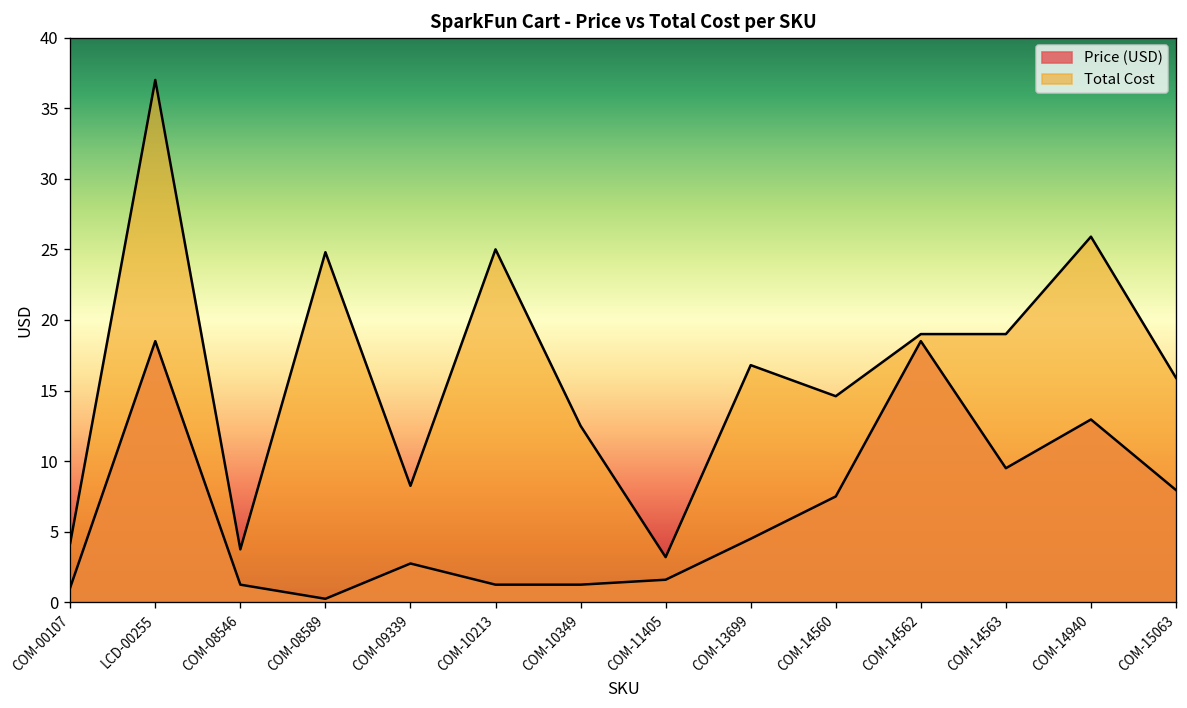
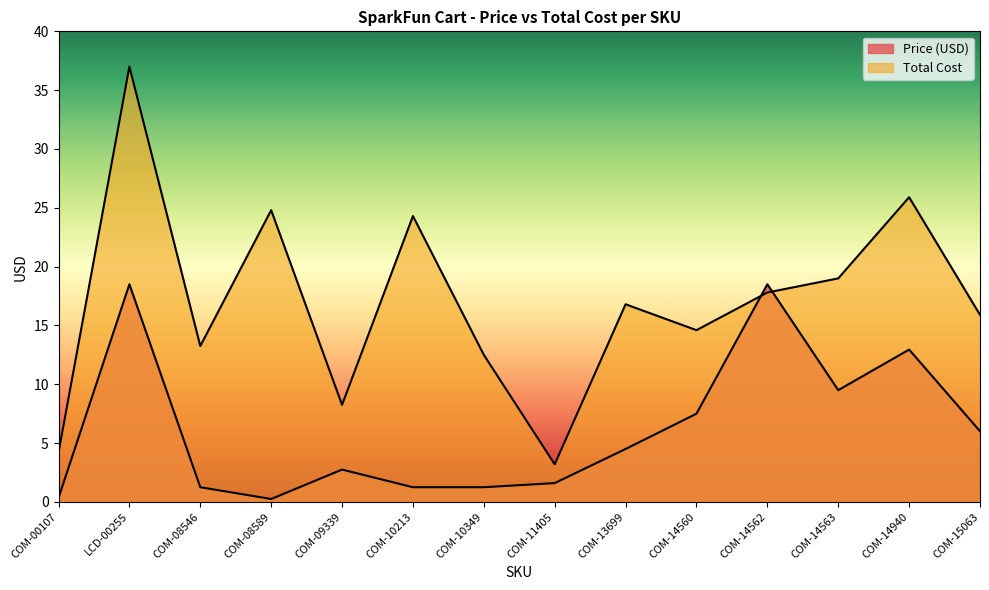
Price (USD), COM-00107: 1.1 -> 0.4
Total Cost, COM-08546: 3.8 -> 13.3
Total Cost, COM-10213: 25.0 -> 24.3
Total Cost, COM-14562: 19.0 -> 17.8
Price (USD), COM-15063: 8.0 -> 6.0
